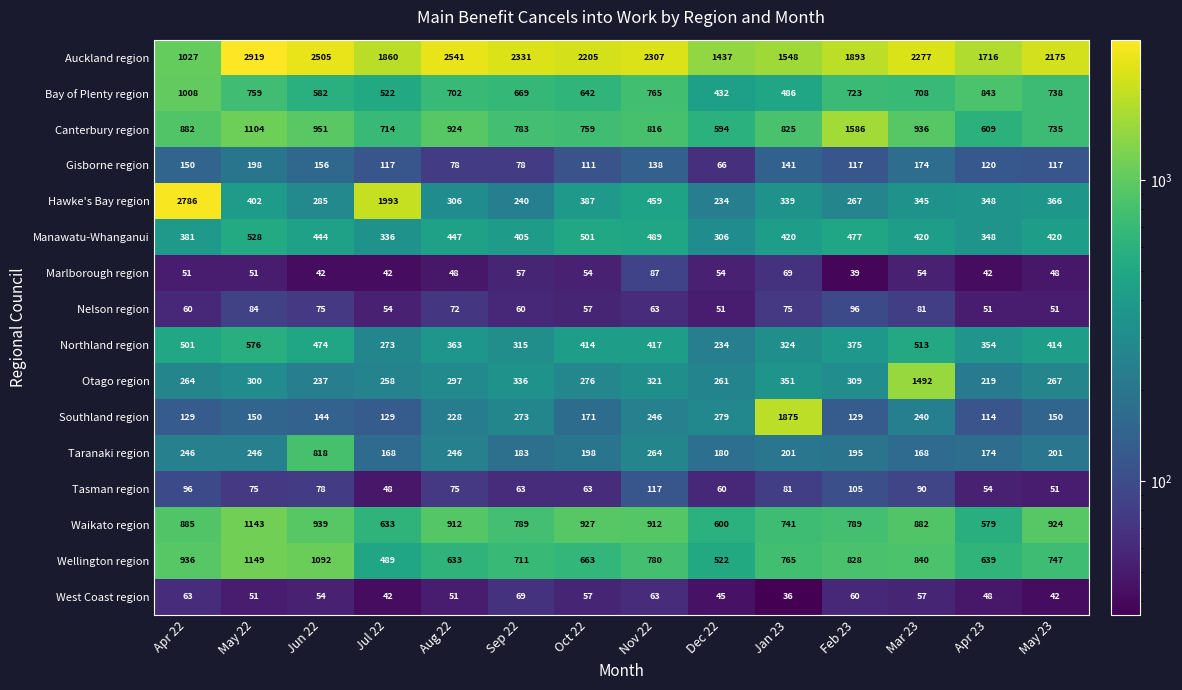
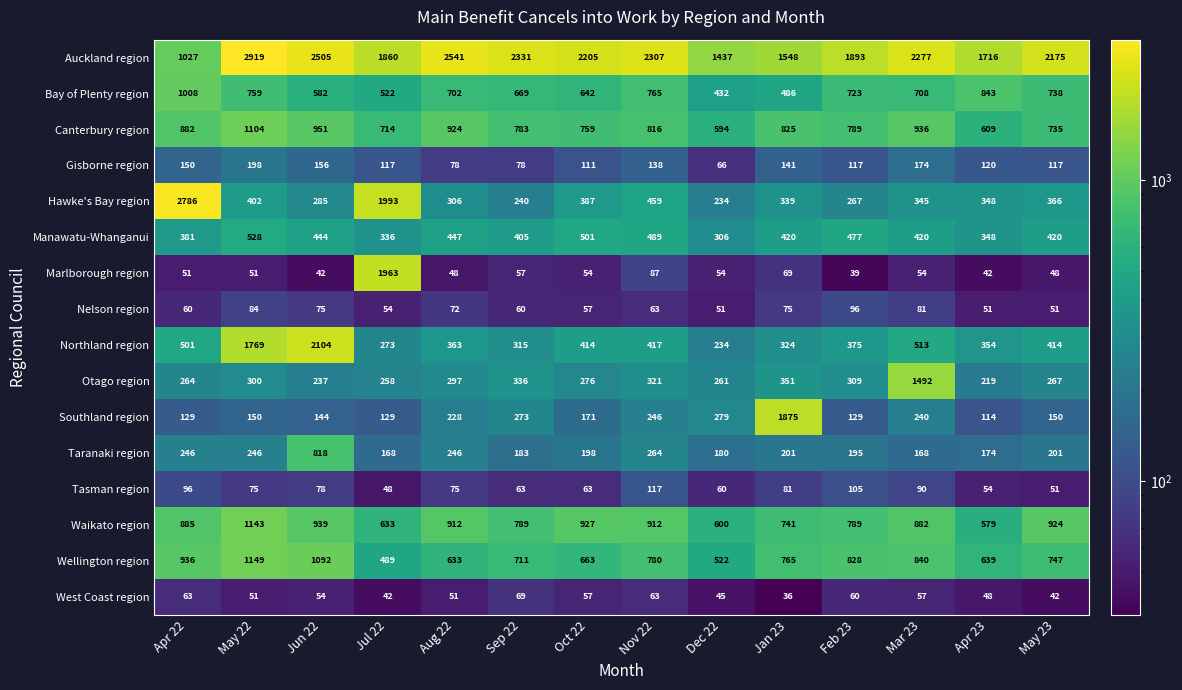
Canterbury region, Feb 23: 1586 -> 789
Marlborough region, Jul 22: 42 -> 1963
Northland region, May 22: 576 -> 1769
Northland region, Jun 22: 474 -> 2104
